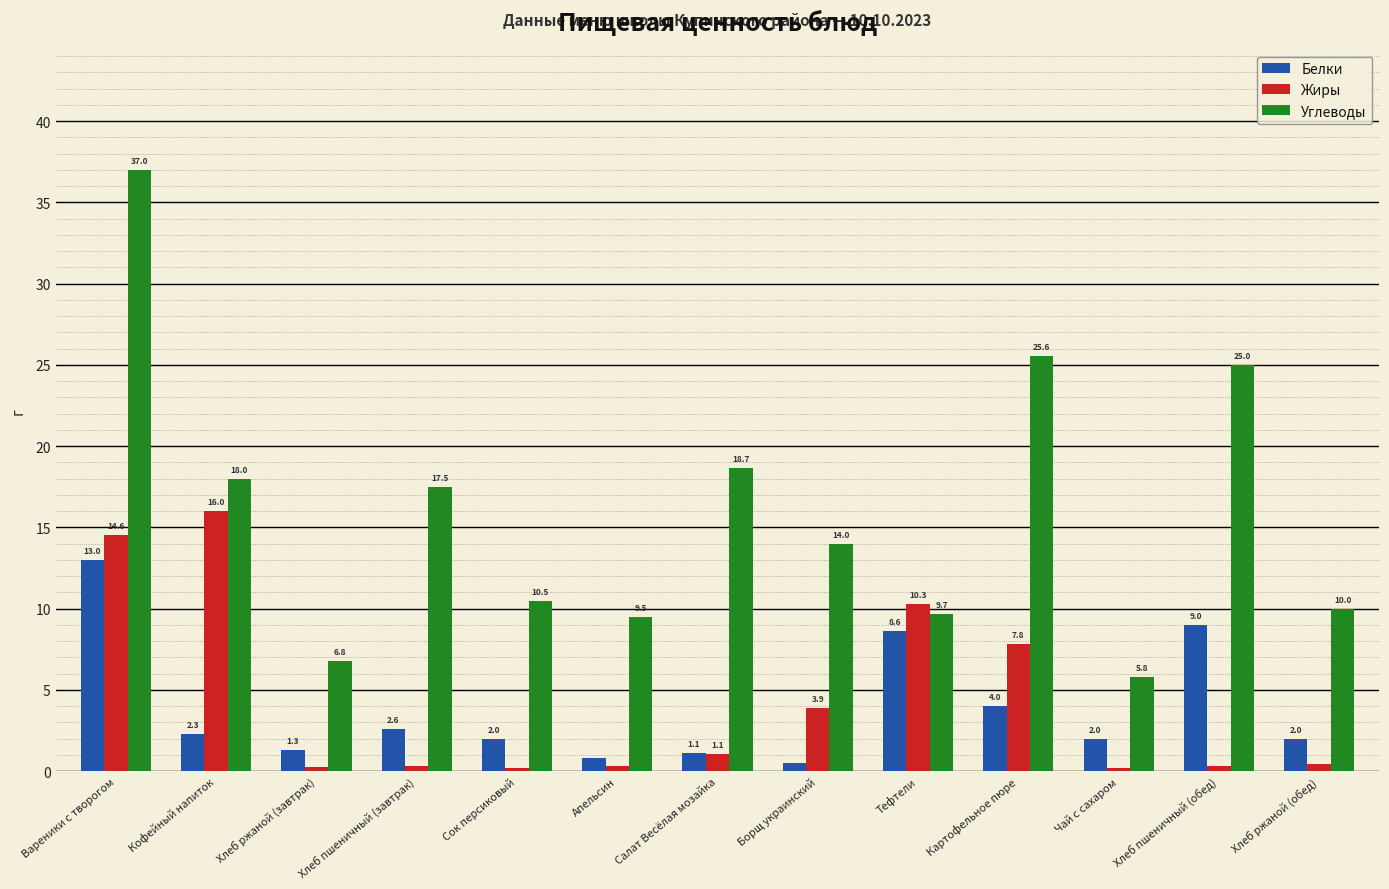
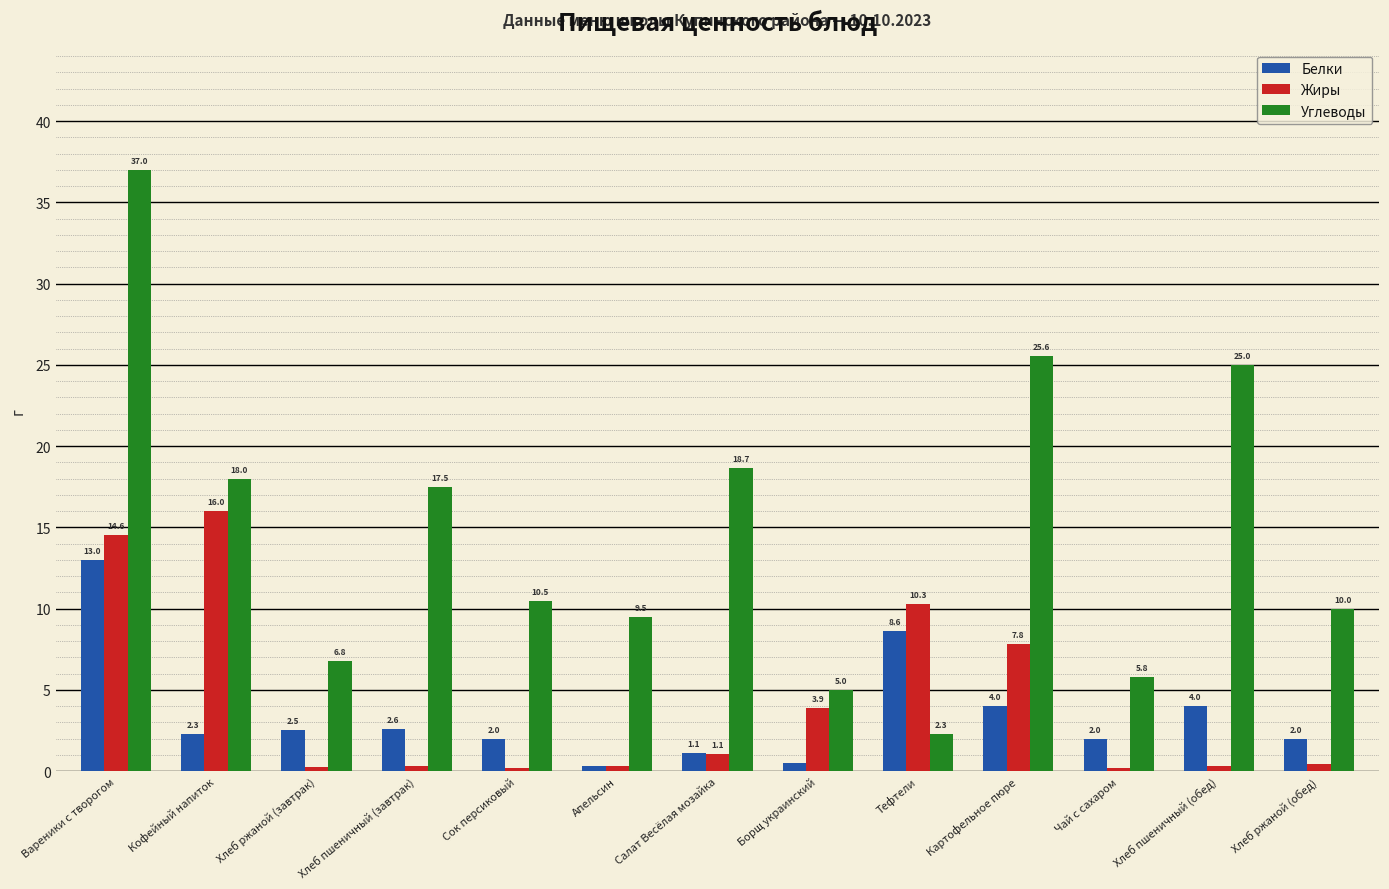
Белки, Хлеб ржаной (завтрак): 1.3 -> 2.5
Белки, Апельсин: 0.8 -> 0.3
Углеводы, Борщ украинский: 14.0 -> 5.0
Углеводы, Тефтели: 9.7 -> 2.3
Белки, Хлеб пшеничный (обед): 9.0 -> 4.0
